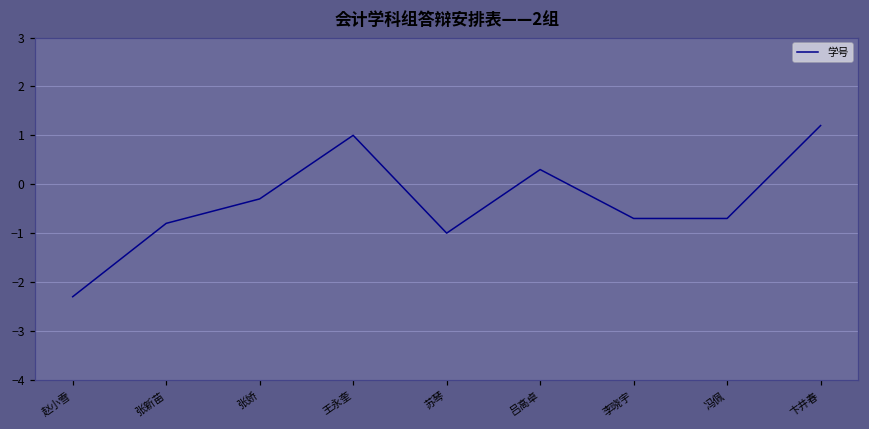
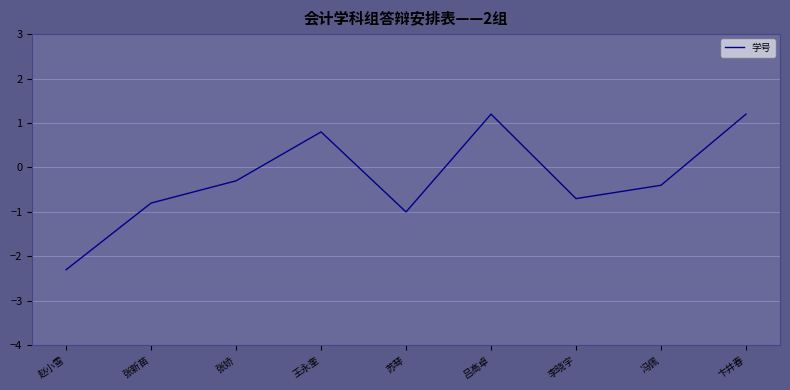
王永奎: 1.0 -> 0.8
吕高卓: 0.3 -> 1.2
冯佩: -0.7 -> -0.4
